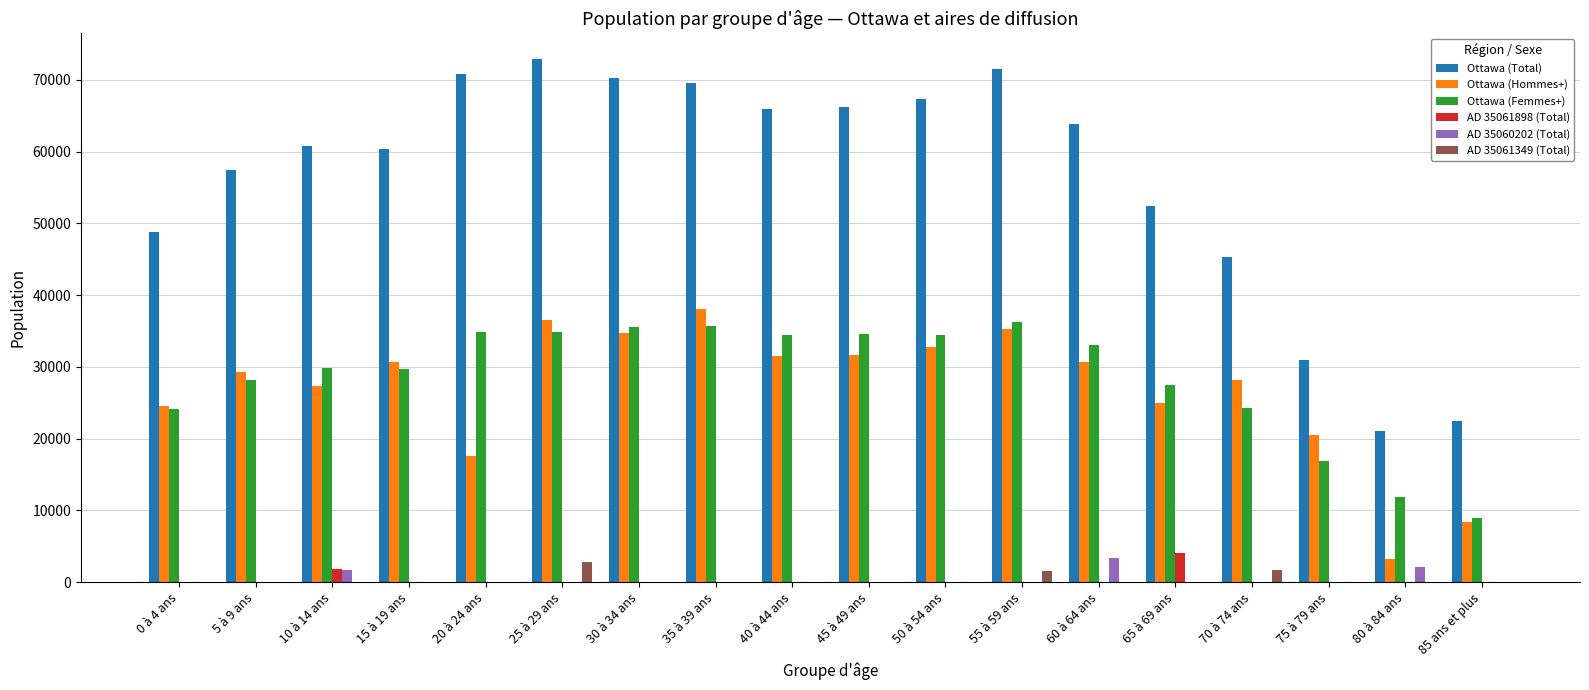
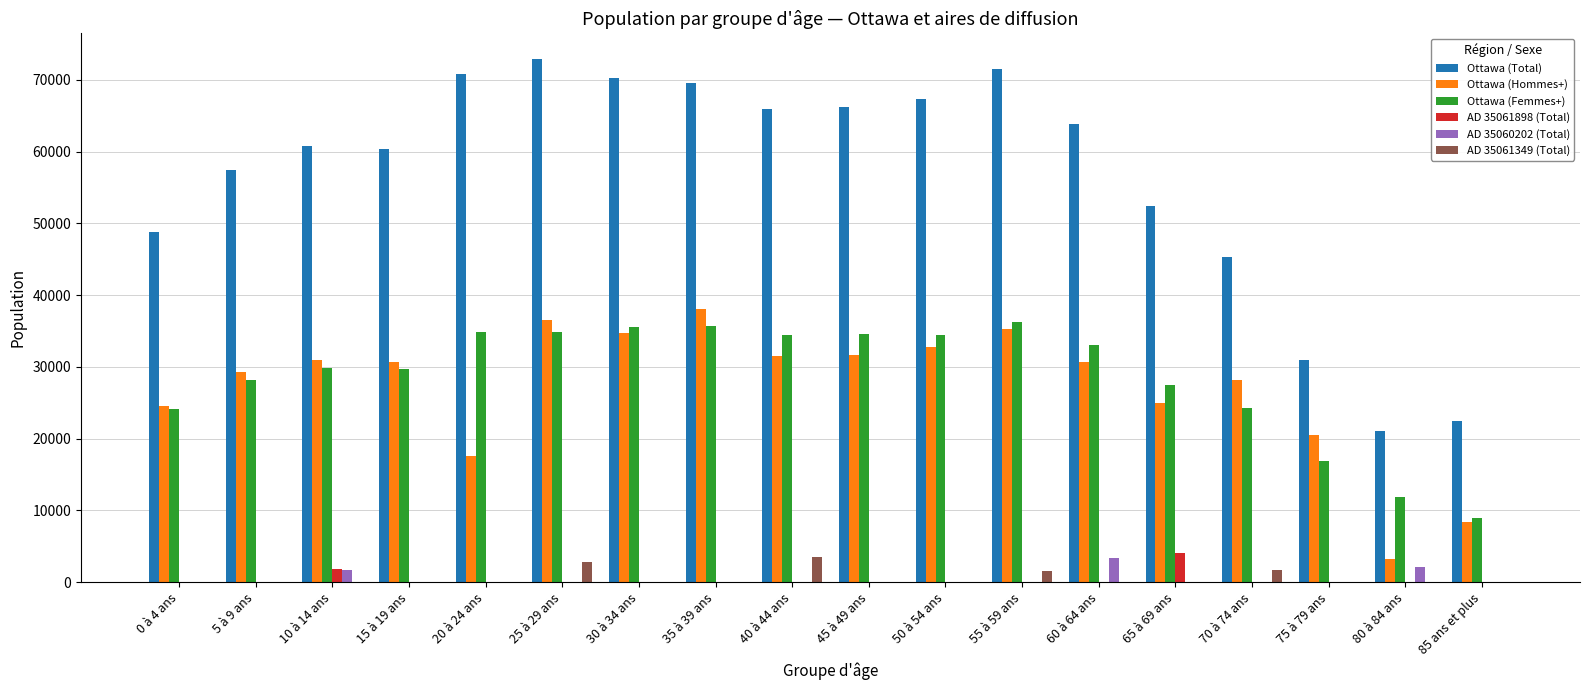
Ottawa (Hommes+), 10 à 14 ans: 27000 -> 31000
AD 35061349 (Total), 40 à 44 ans: 0 -> 3000
